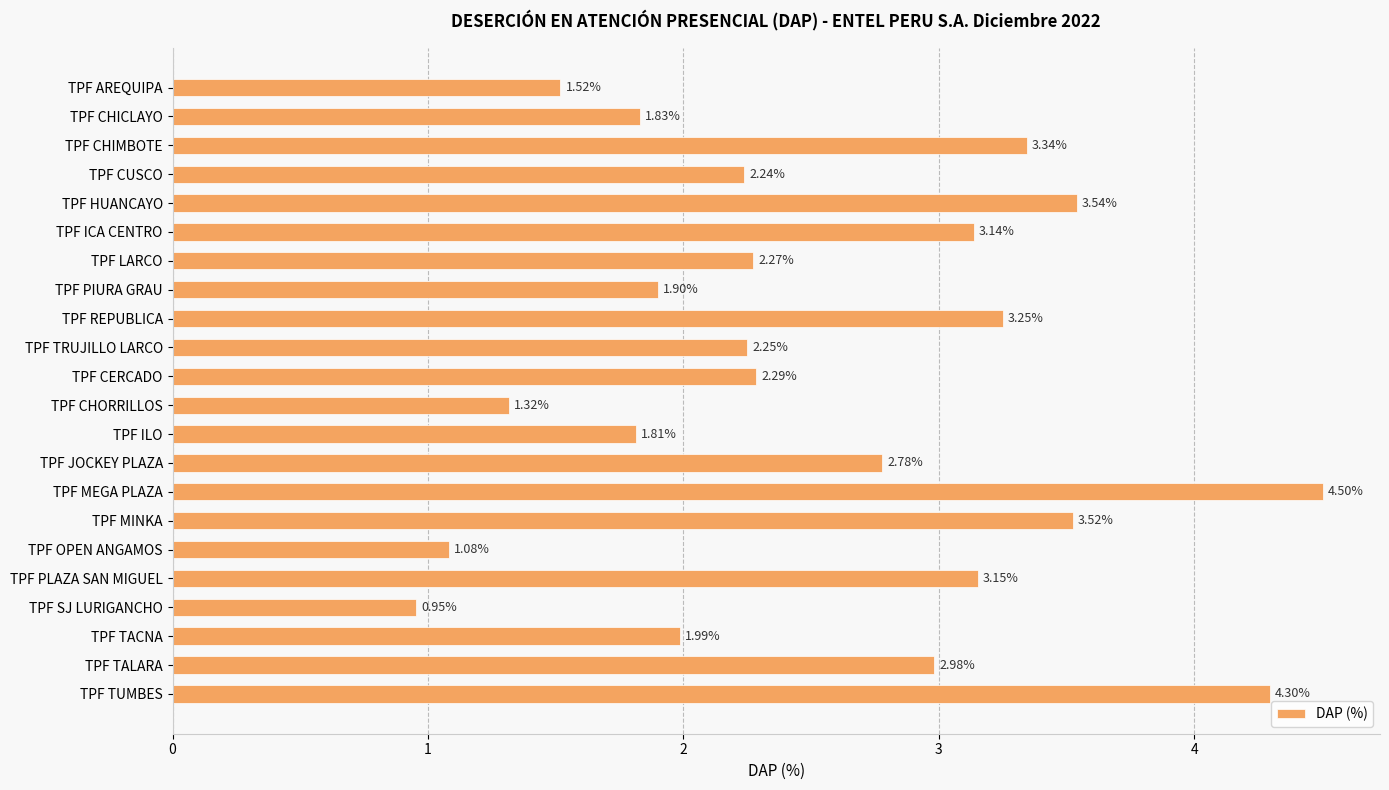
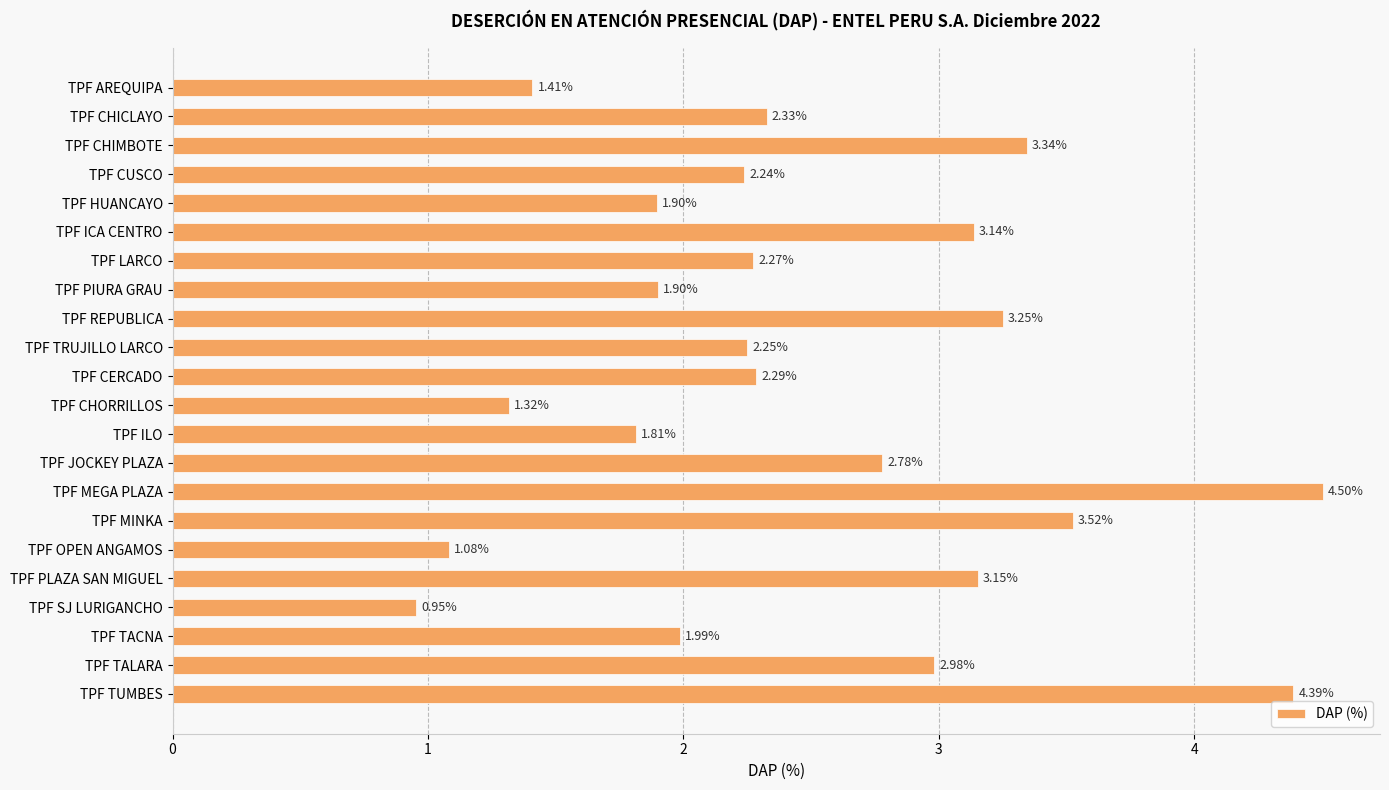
TPF AREQUIPA: 1.52% -> 1.41%
TPF CHICLAYO: 1.83% -> 2.33%
TPF HUANCAYO: 3.54% -> 1.90%
TPF TUMBES: 4.30% -> 4.39%
